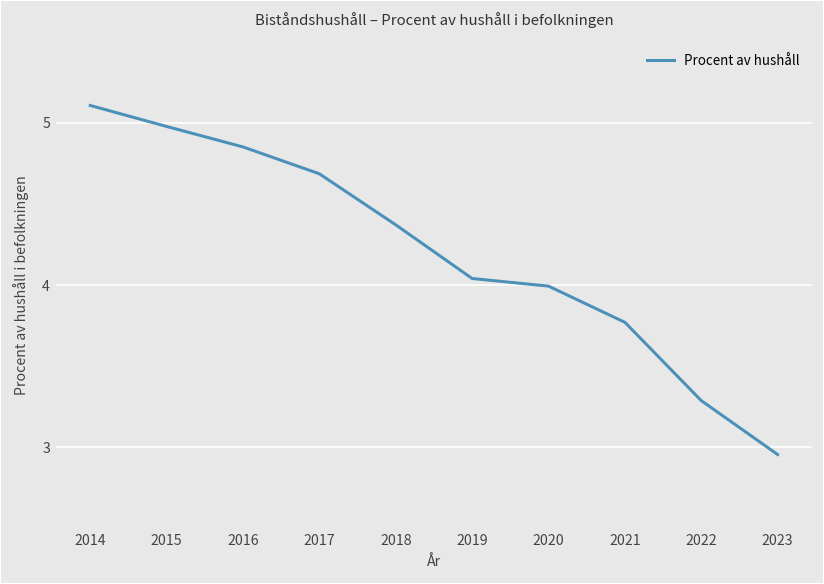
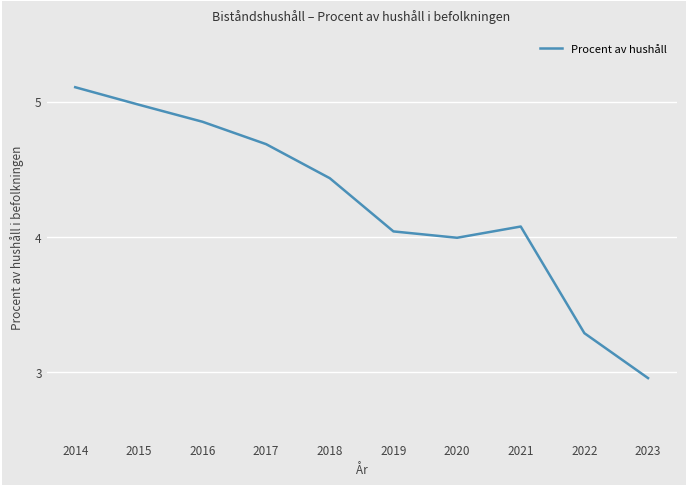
2018: 4.37 -> 4.43
2021: 3.77 -> 4.08
